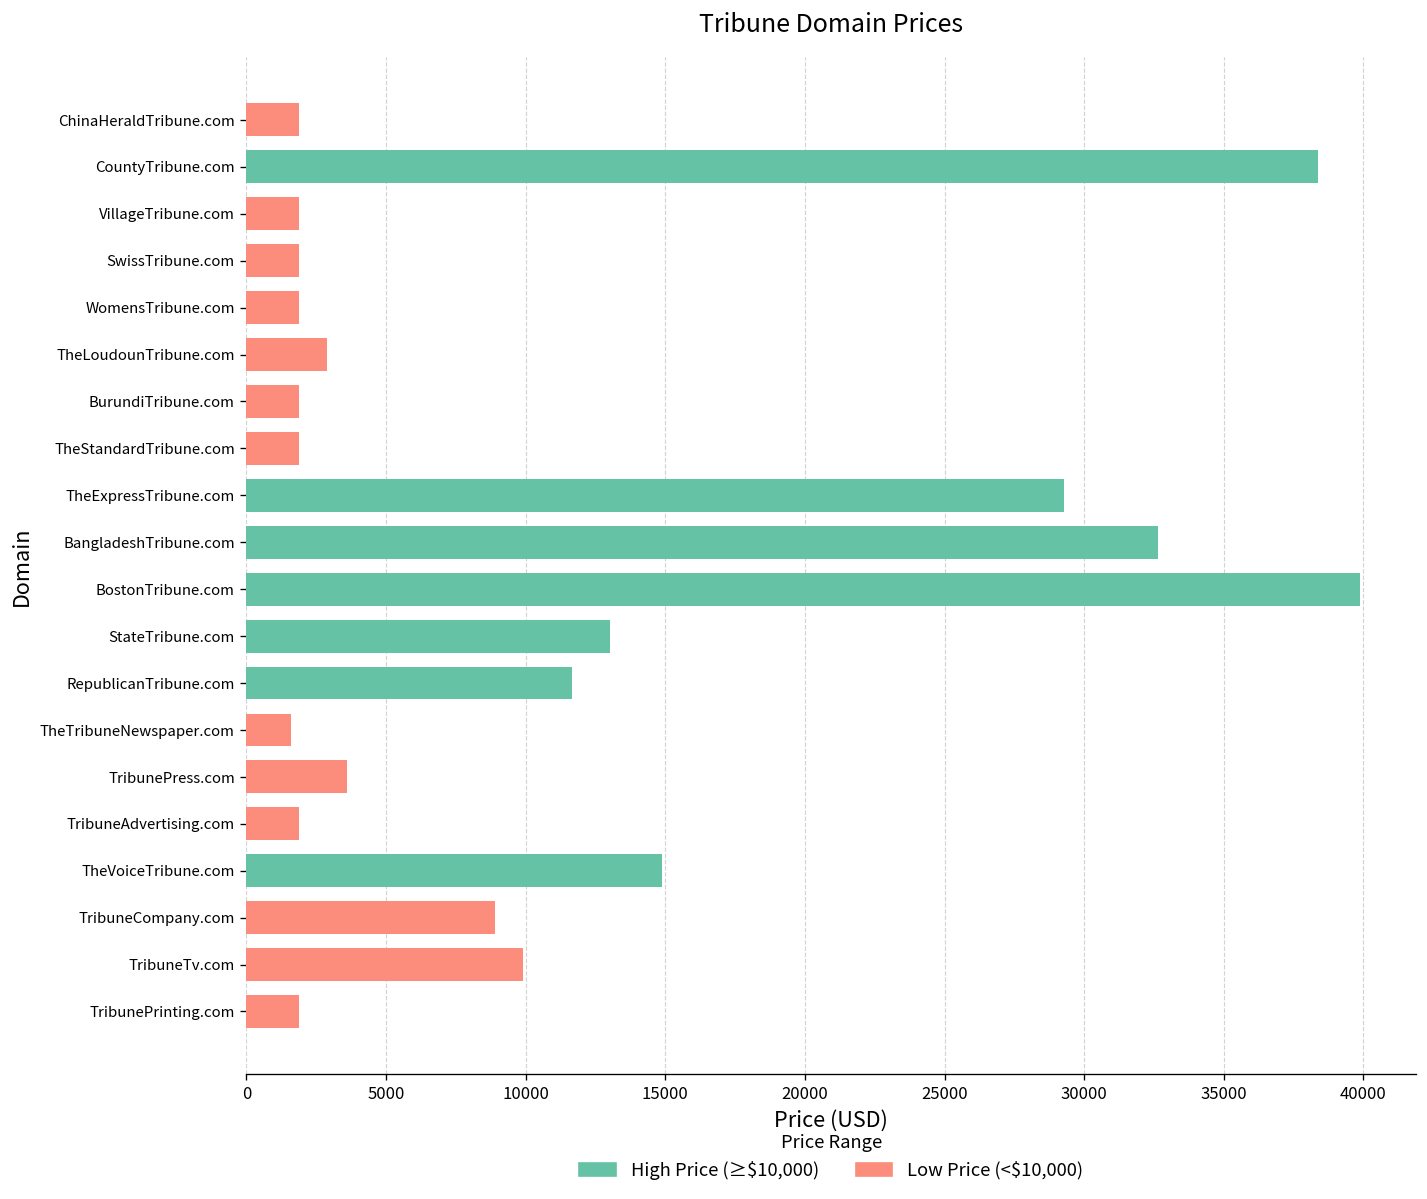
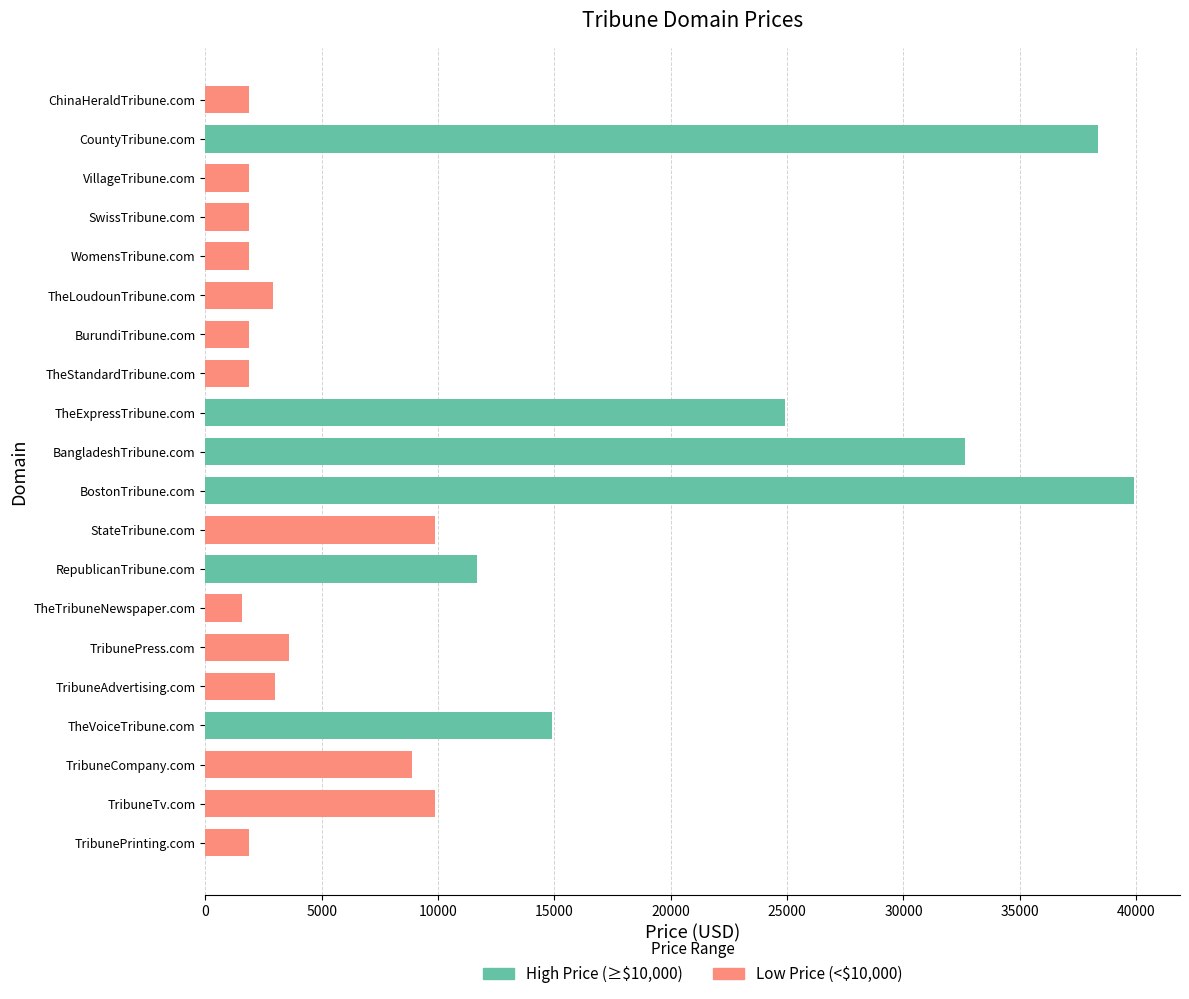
TheExpressTribune.com: 29300 -> 24900
StateTribune.com: 13000 -> 9900
TribuneAdvertising.com: 1900 -> 3000
